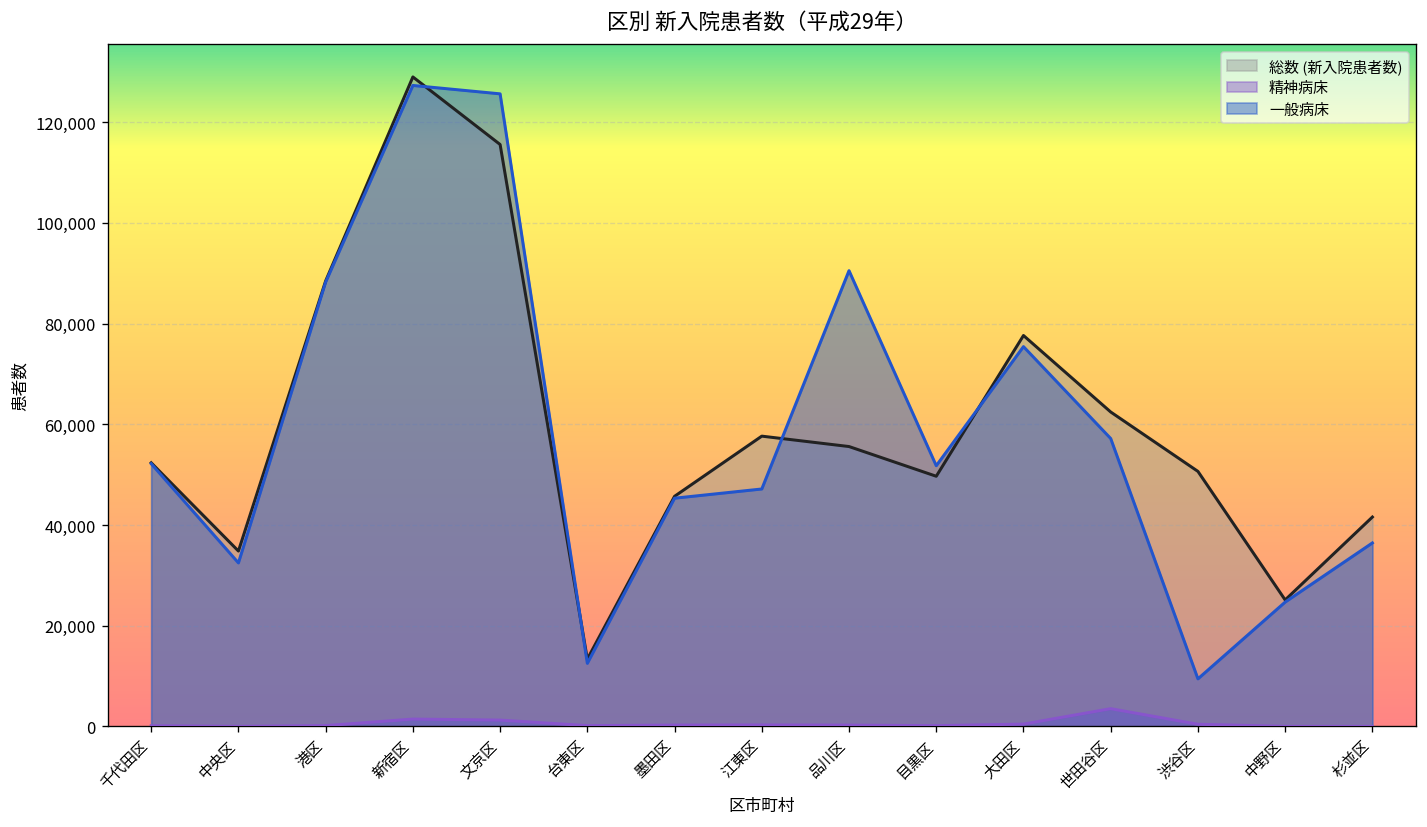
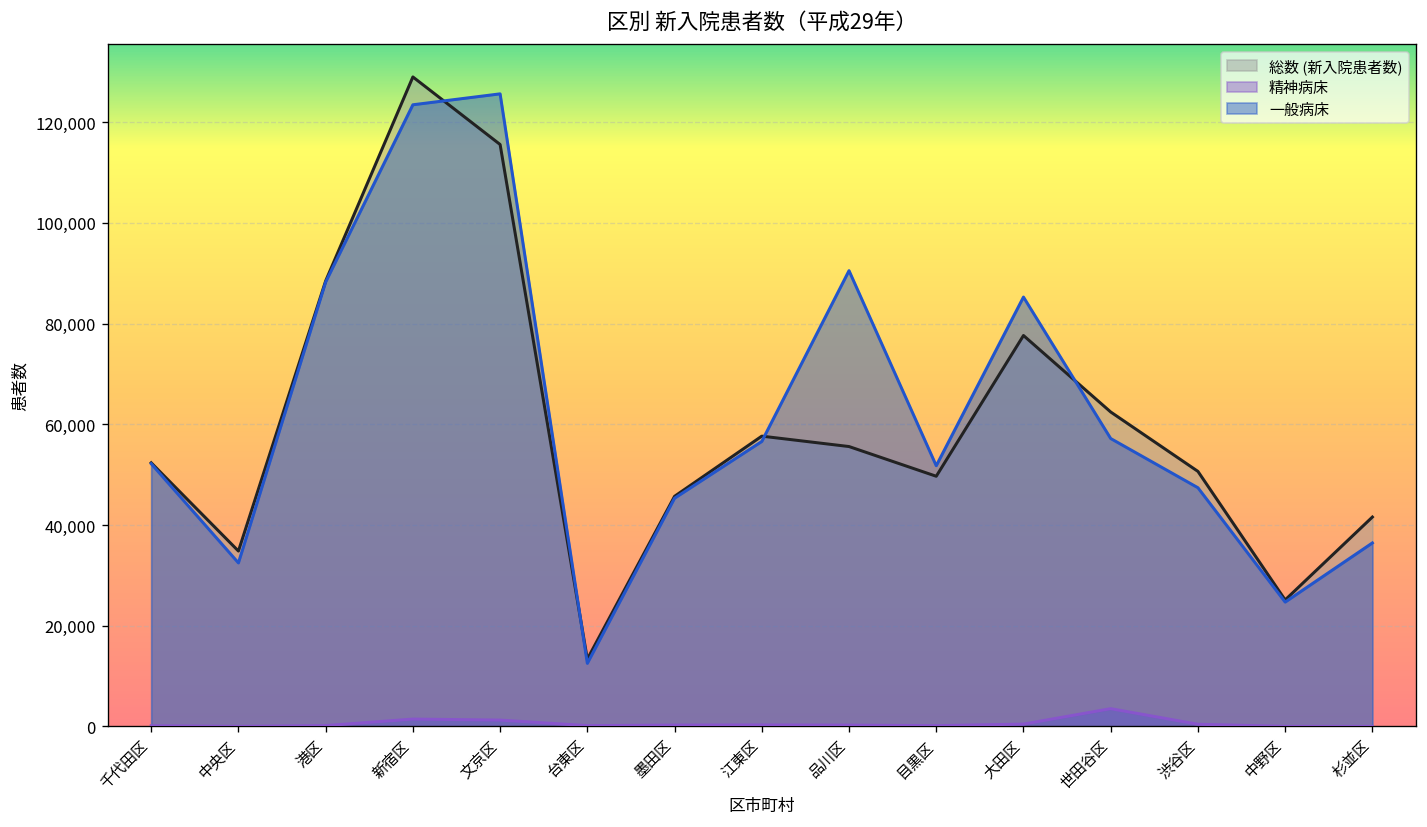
一般病床, 新宿区: 127,000 -> 123,000
一般病床, 江東区: 47,000 -> 57,000
一般病床, 大田区: 75,000 -> 85,000
一般病床, 渋谷区: 9,000 -> 47,000
